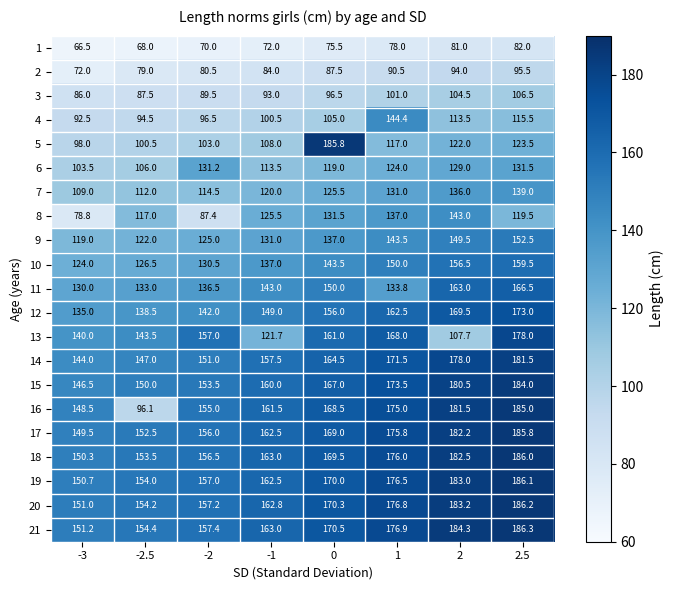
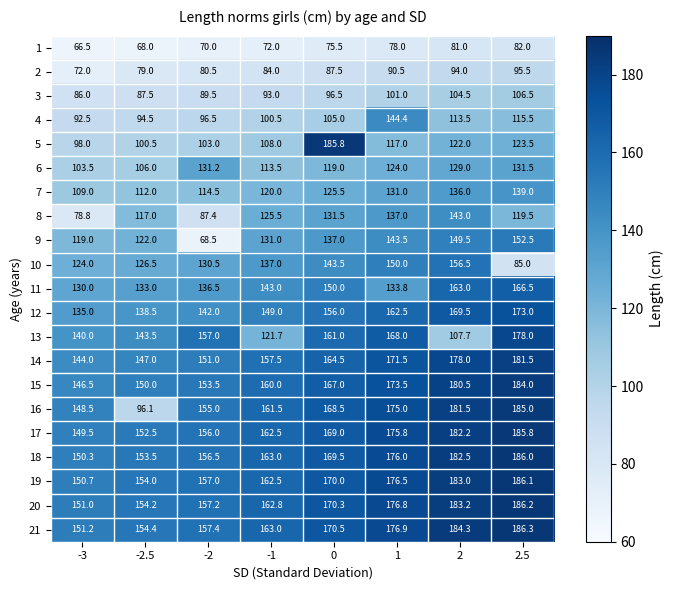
9, -2: 125.0 -> 68.5
10, 2.5: 159.5 -> 85.0
